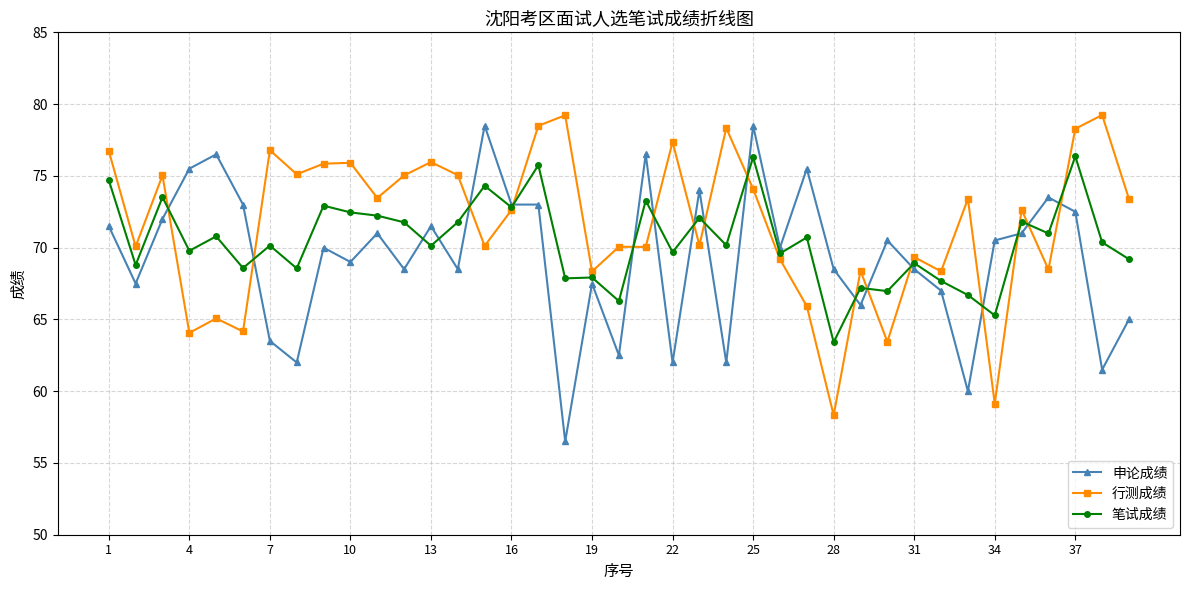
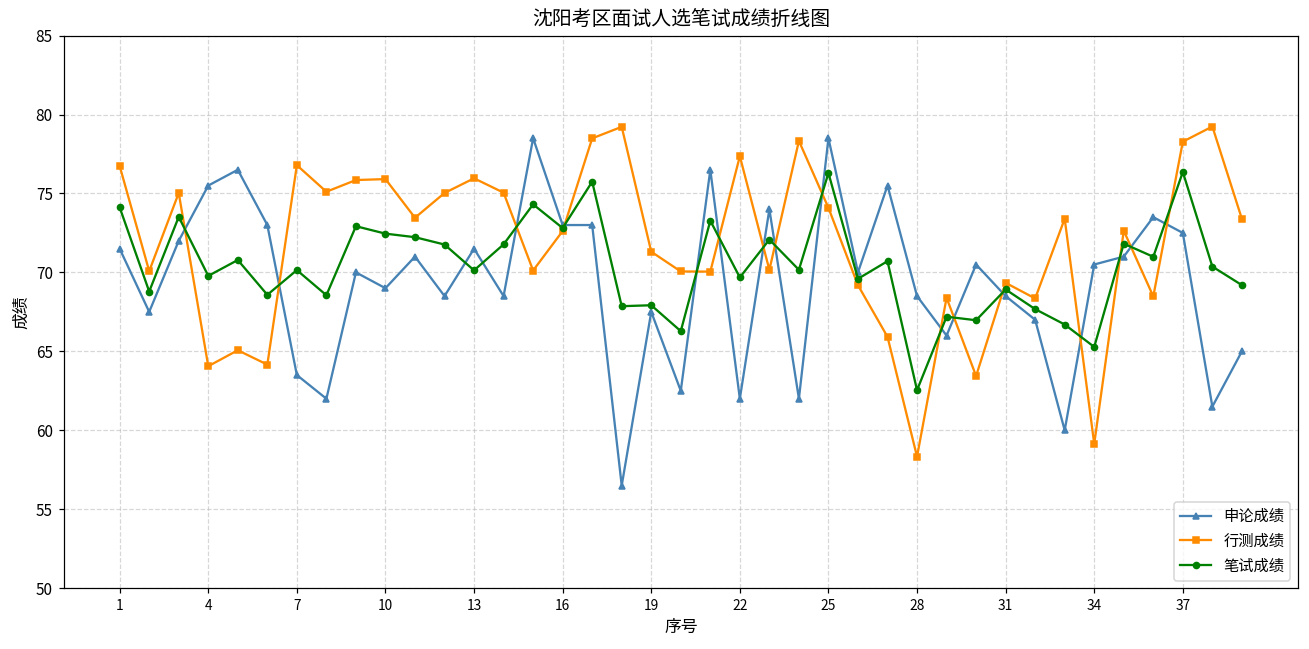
笔试成绩, 1: 74.7 -> 74.1
行测成绩, 19: 68.3 -> 71.3
笔试成绩, 28: 63.4 -> 62.5
